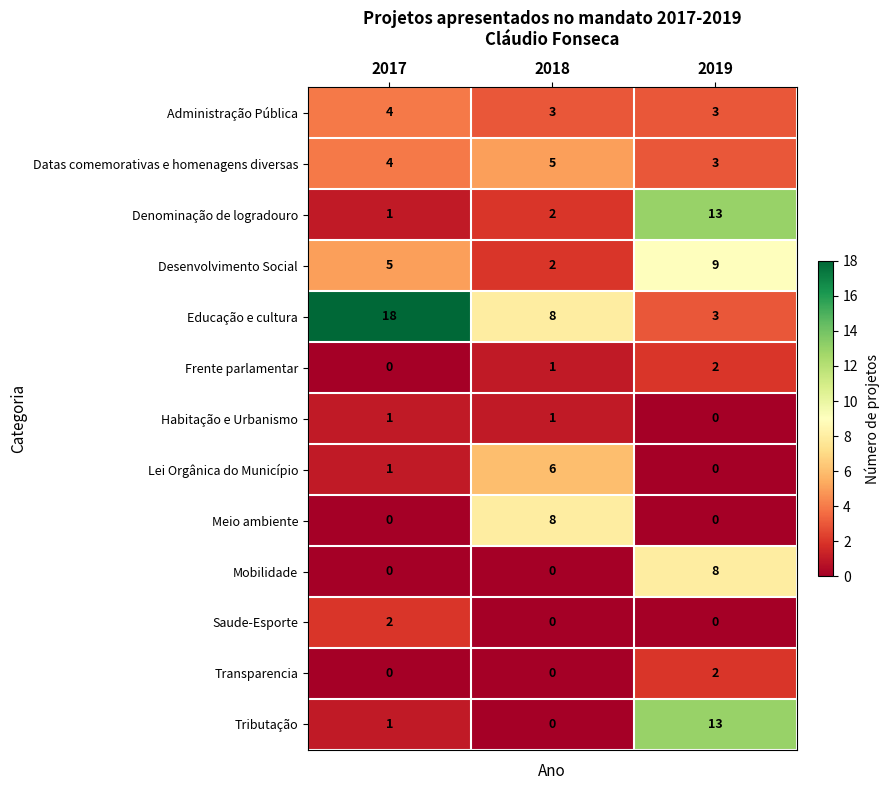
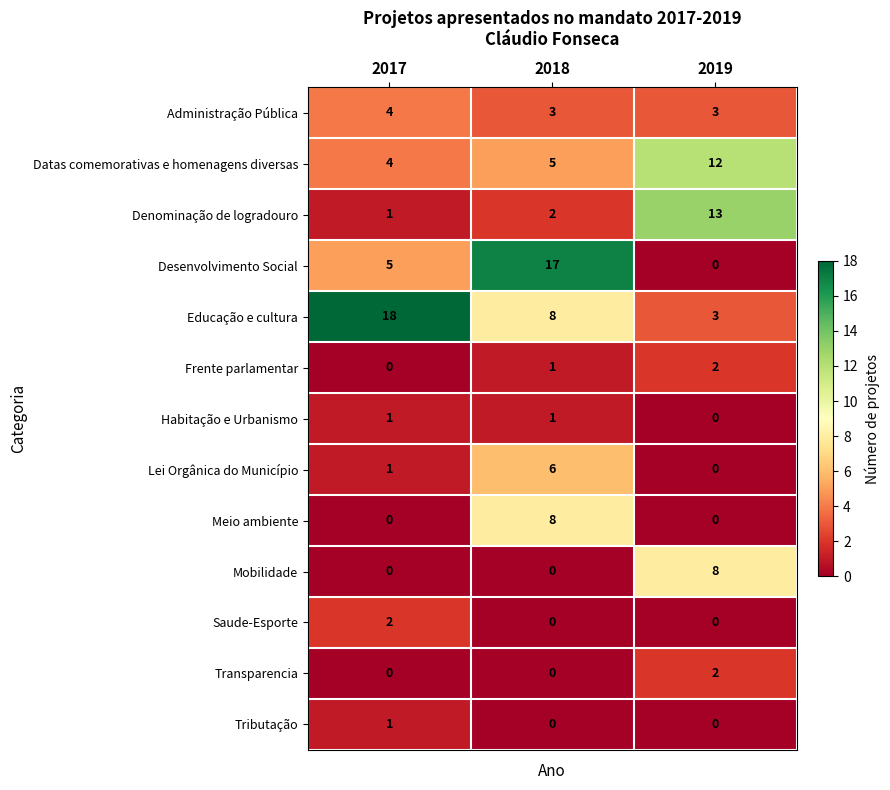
Datas comemorativas e homenagens diversas, 2019: 3 -> 12
Desenvolvimento Social, 2018: 2 -> 17
Desenvolvimento Social, 2019: 9 -> 0
Tributação, 2019: 13 -> 0
